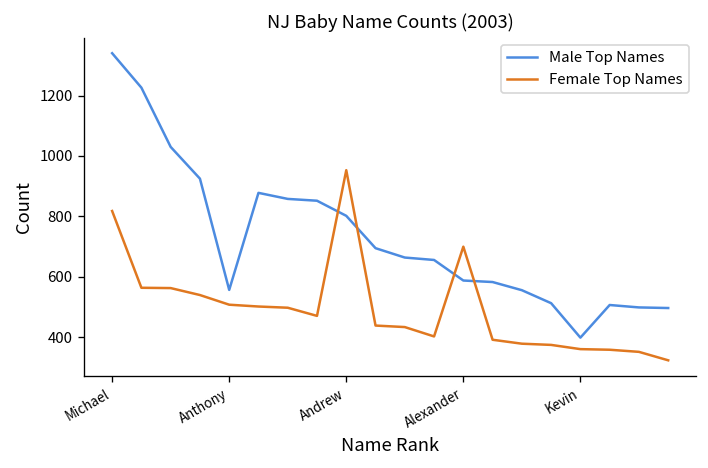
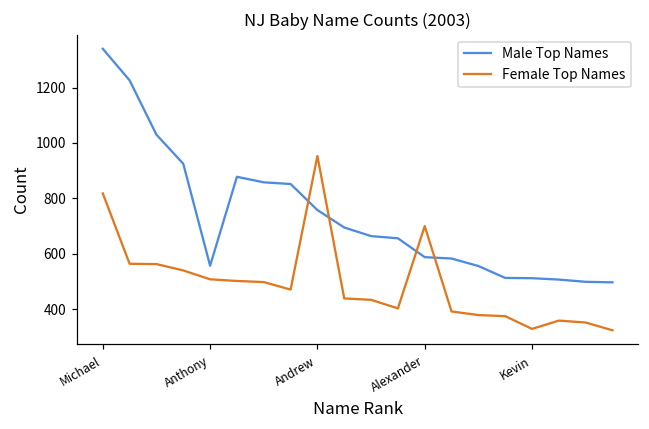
Male Top Names, Andrew: 800 -> 760
Male Top Names, Kevin: 400 -> 510
Female Top Names, Kevin: 360 -> 330
